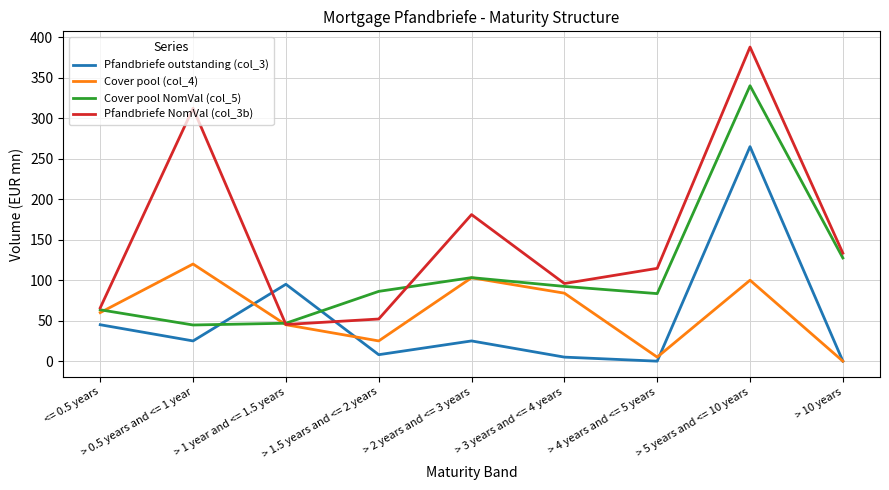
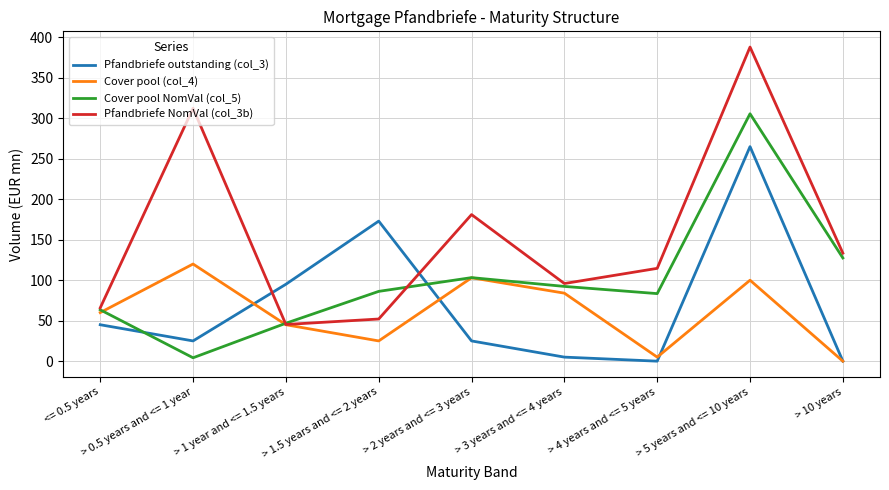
Cover pool NomVal (col_5), > 0.5 years and <= 1 year: 40 -> 0
Pfandbriefe outstanding (col_3), > 1.5 years and <= 2 years: 10 -> 170
Cover pool NomVal (col_5), > 5 years and <= 10 years: 340 -> 310
